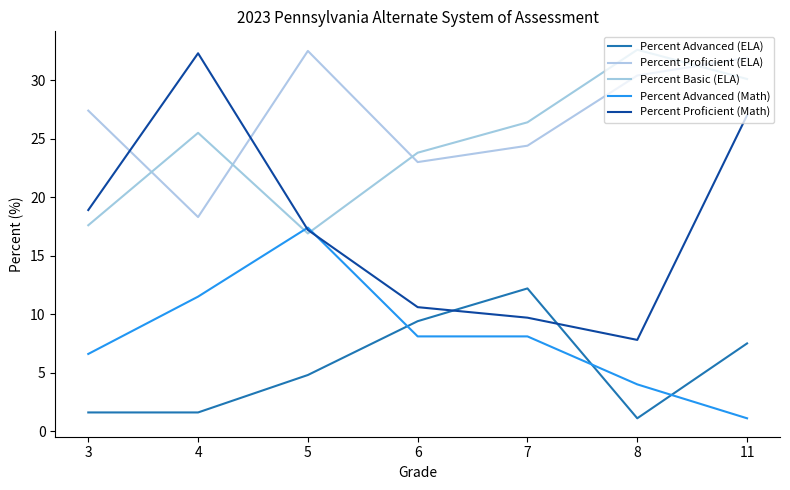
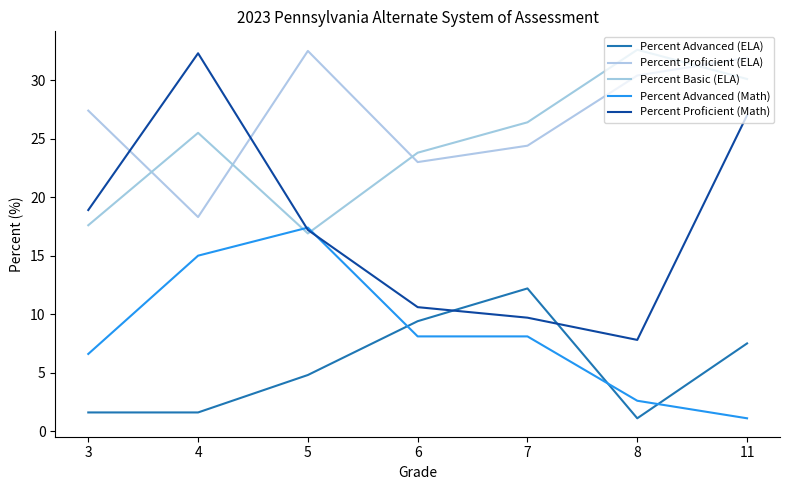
Percent Advanced (Math), 4: 11.5 -> 15.0
Percent Advanced (Math), 8: 4.0 -> 2.6
